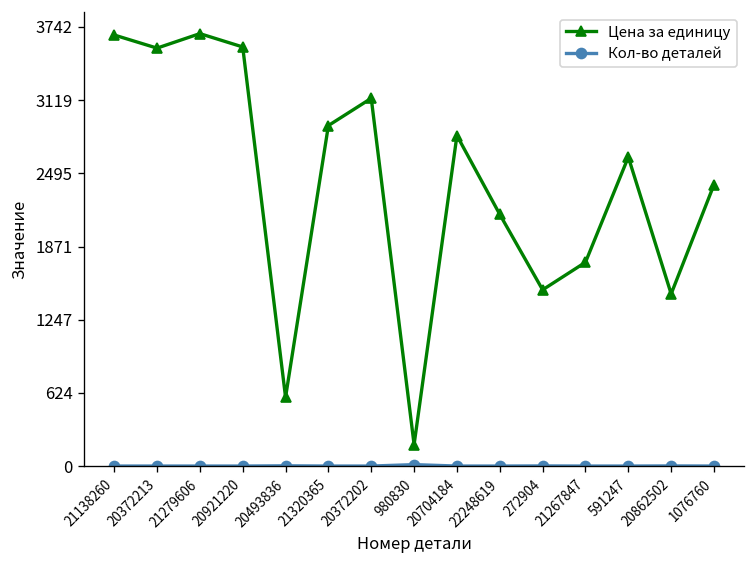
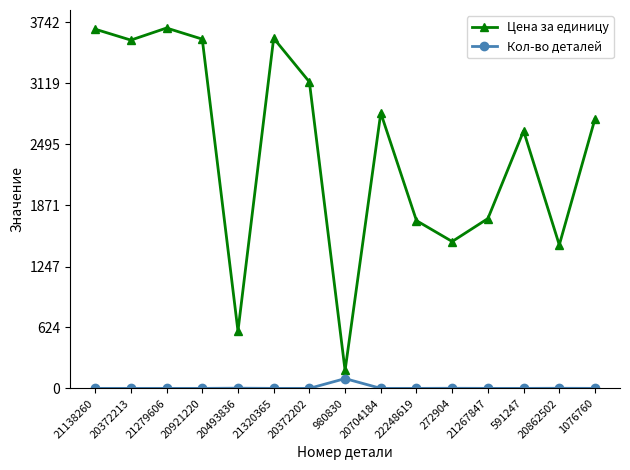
Цена за единицу, 21320365: 2900 -> 3600
Кол-во деталей, 980830: 0 -> 100
Цена за единицу, 22248619: 2100 -> 1700
Цена за единицу, 1076760: 2400 -> 2800
